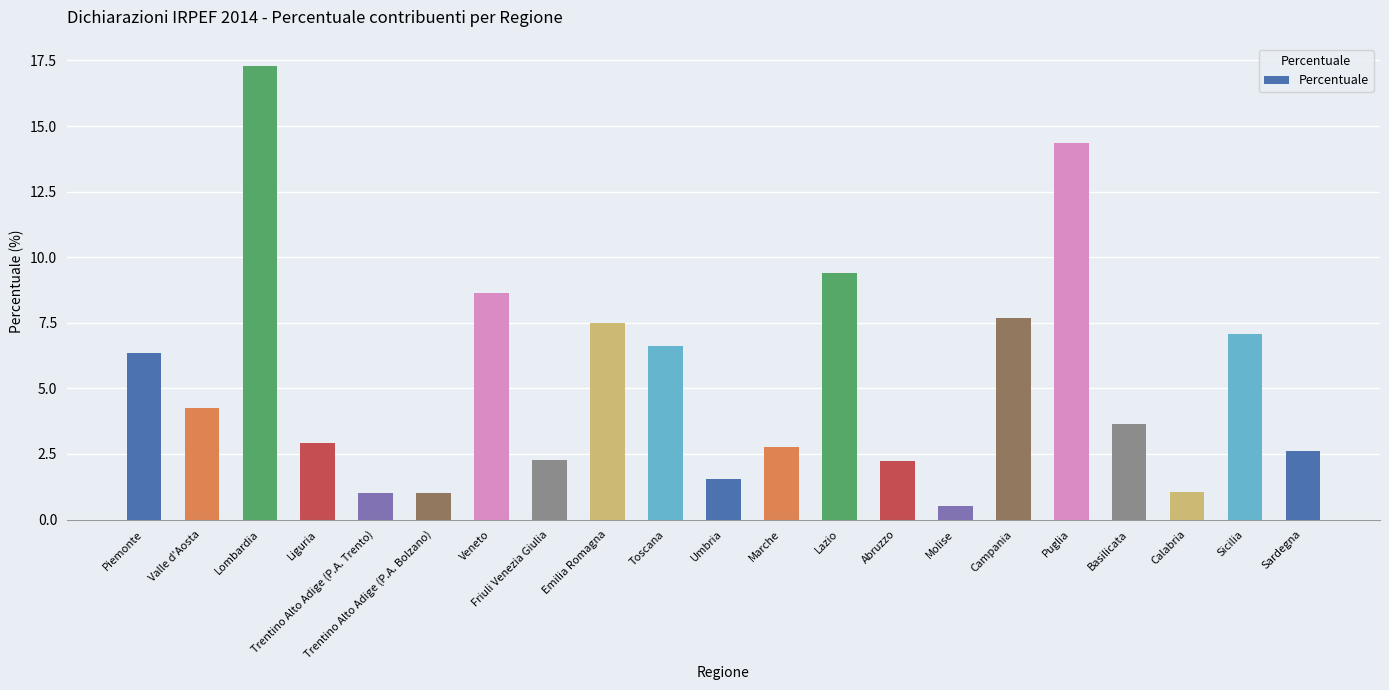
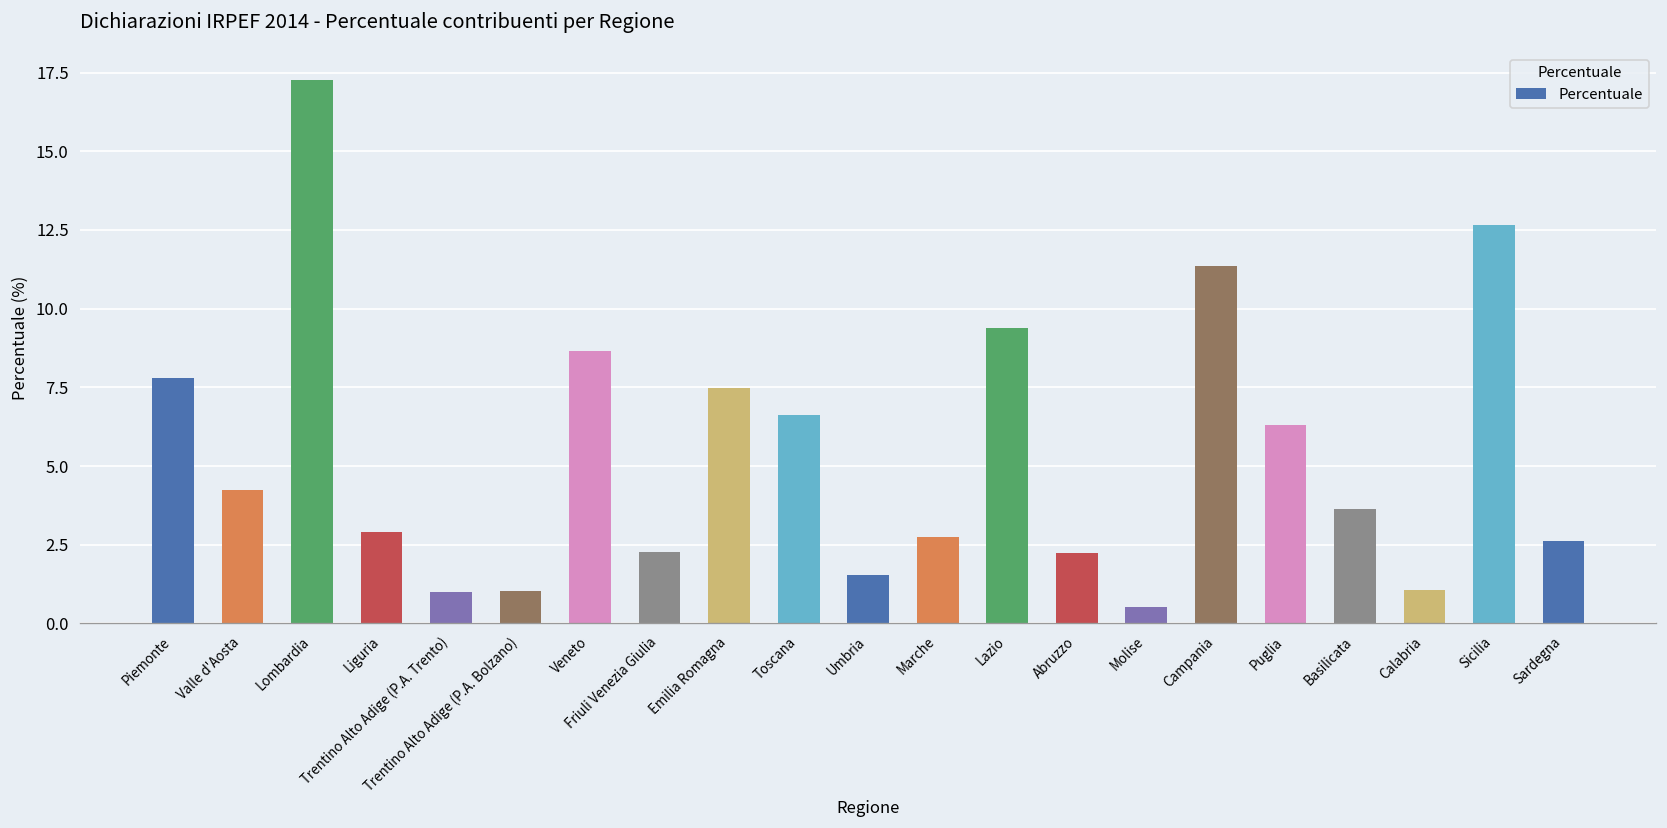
Piemonte: 6.4 -> 7.8
Campania: 7.7 -> 11.3
Puglia: 14.4 -> 6.3
Sicilia: 7.1 -> 12.7
